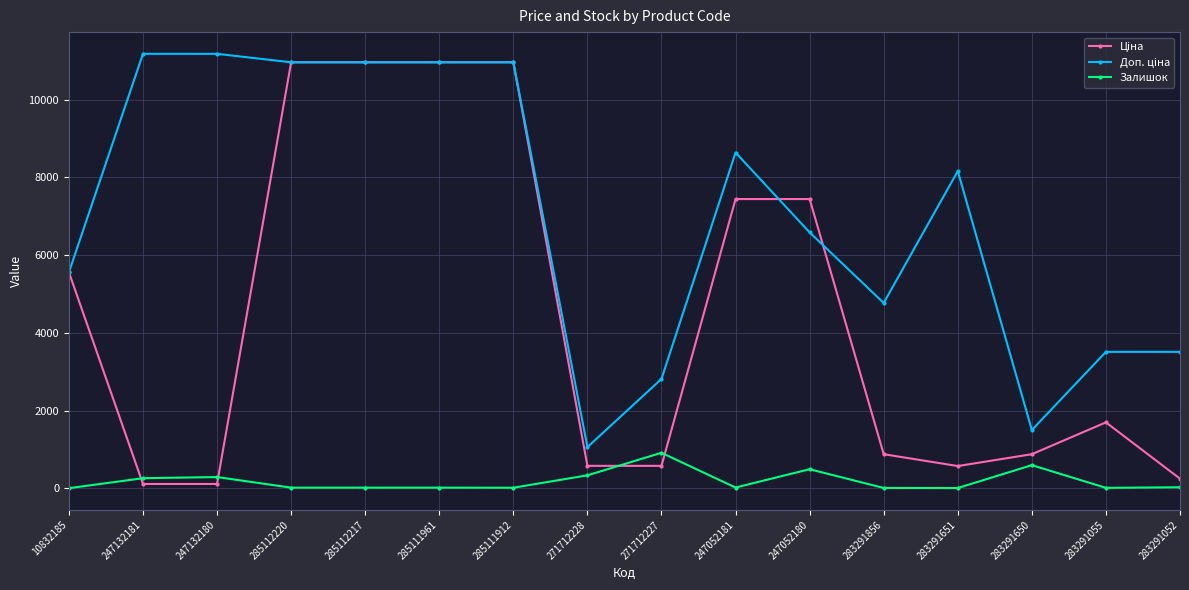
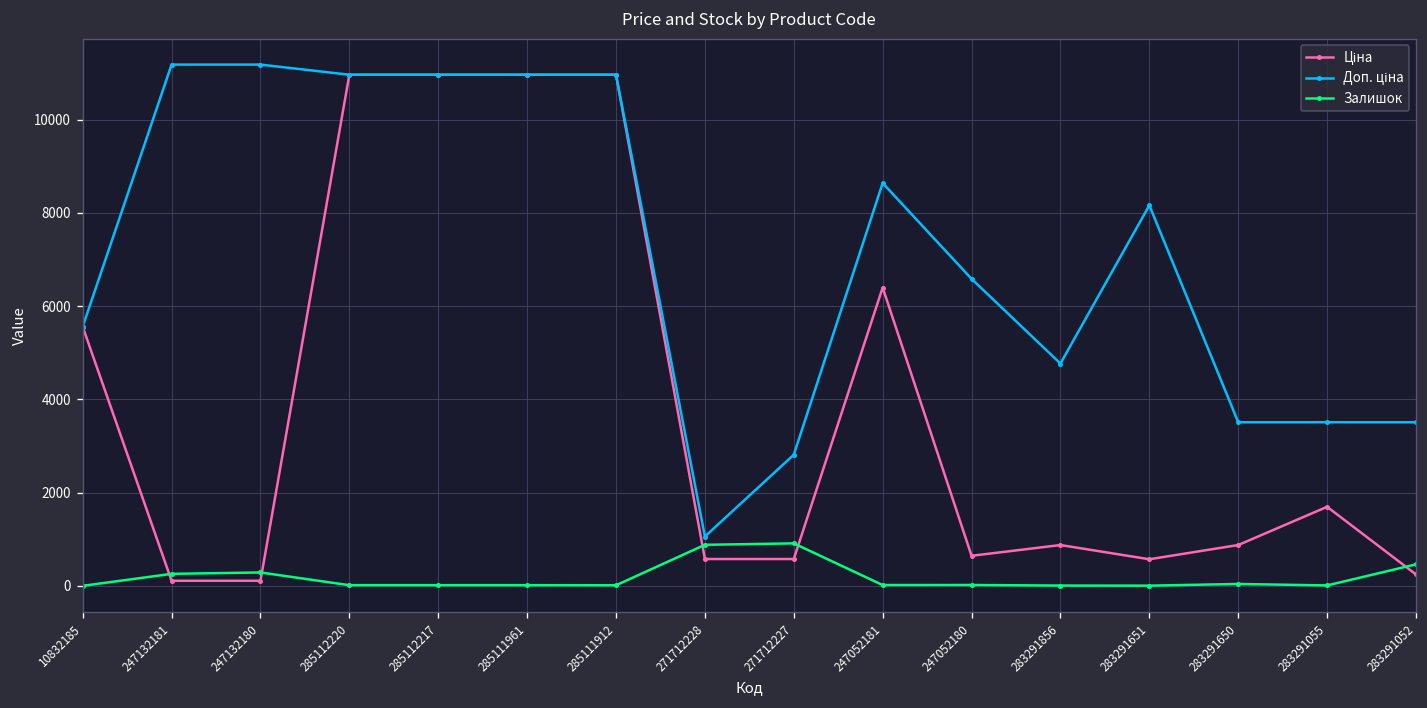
Залишок, 271712228: 300 -> 900
Ціна, 247052181: 7400 -> 6400
Ціна, 247052180: 7400 -> 600
Залишок, 247052180: 500 -> 0
Доп. ціна, 283291650: 1500 -> 3500
Залишок, 283291650: 600 -> 0
Залишок, 283291052: 0 -> 500
